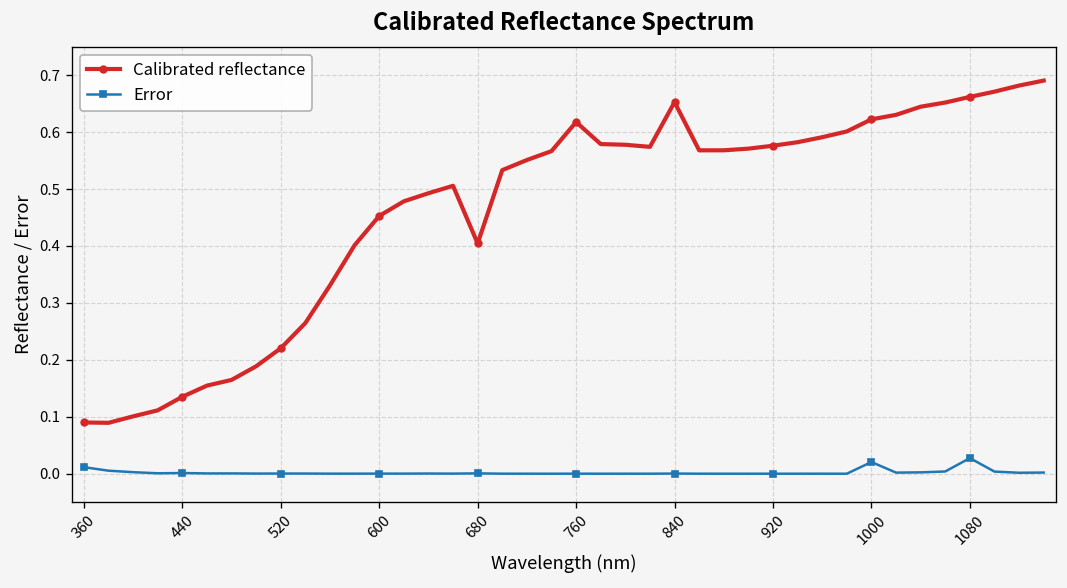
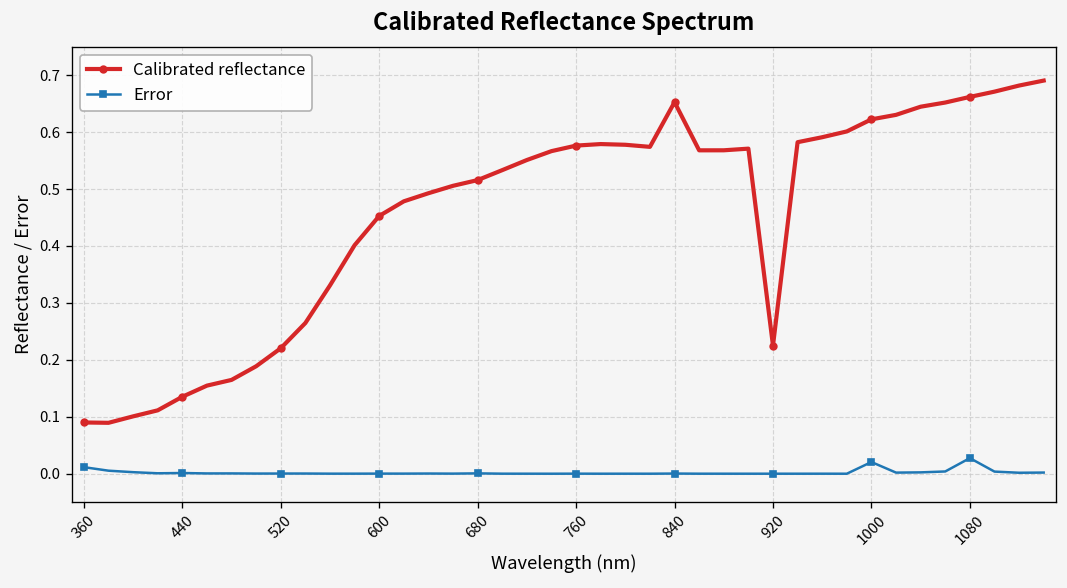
Calibrated reflectance, 680: 0.40 -> 0.52
Calibrated reflectance, 760: 0.62 -> 0.58
Calibrated reflectance, 920: 0.58 -> 0.22
